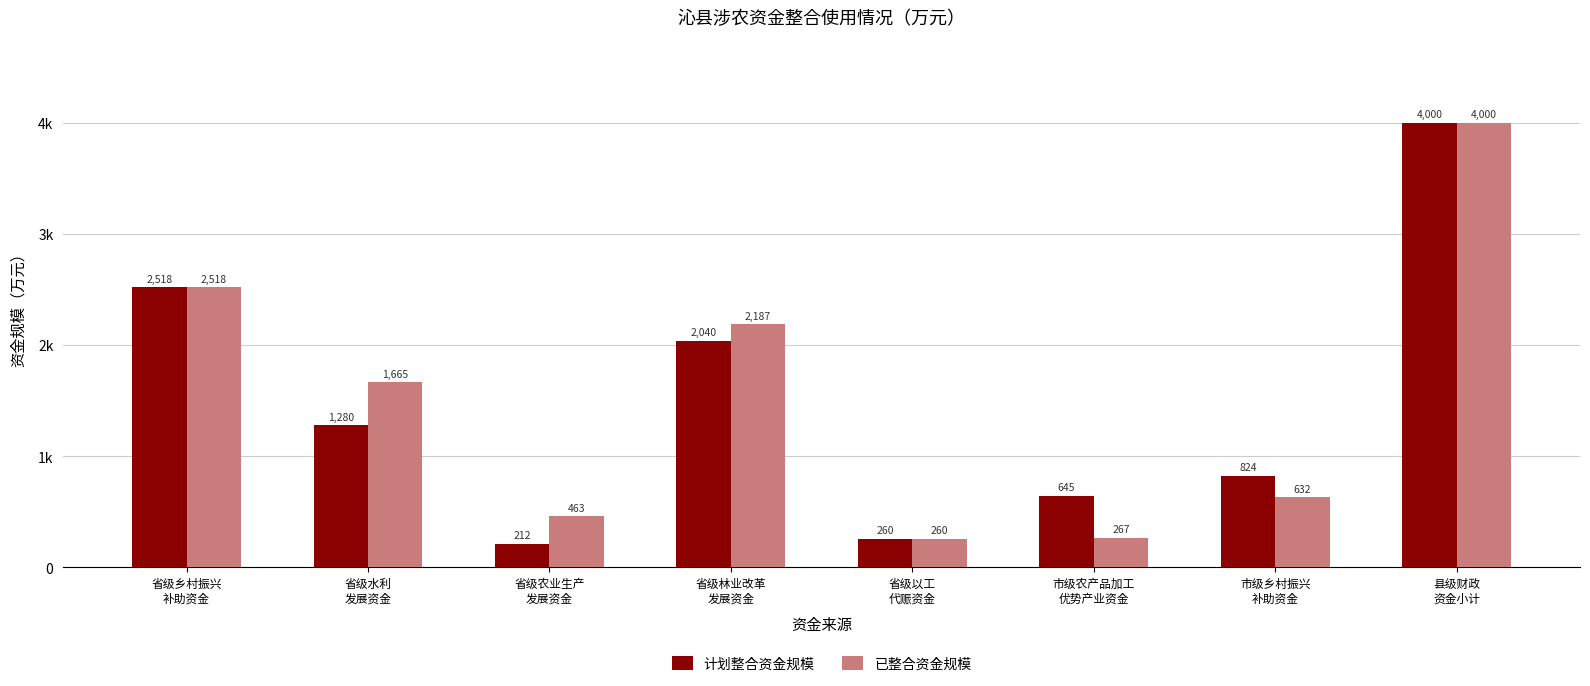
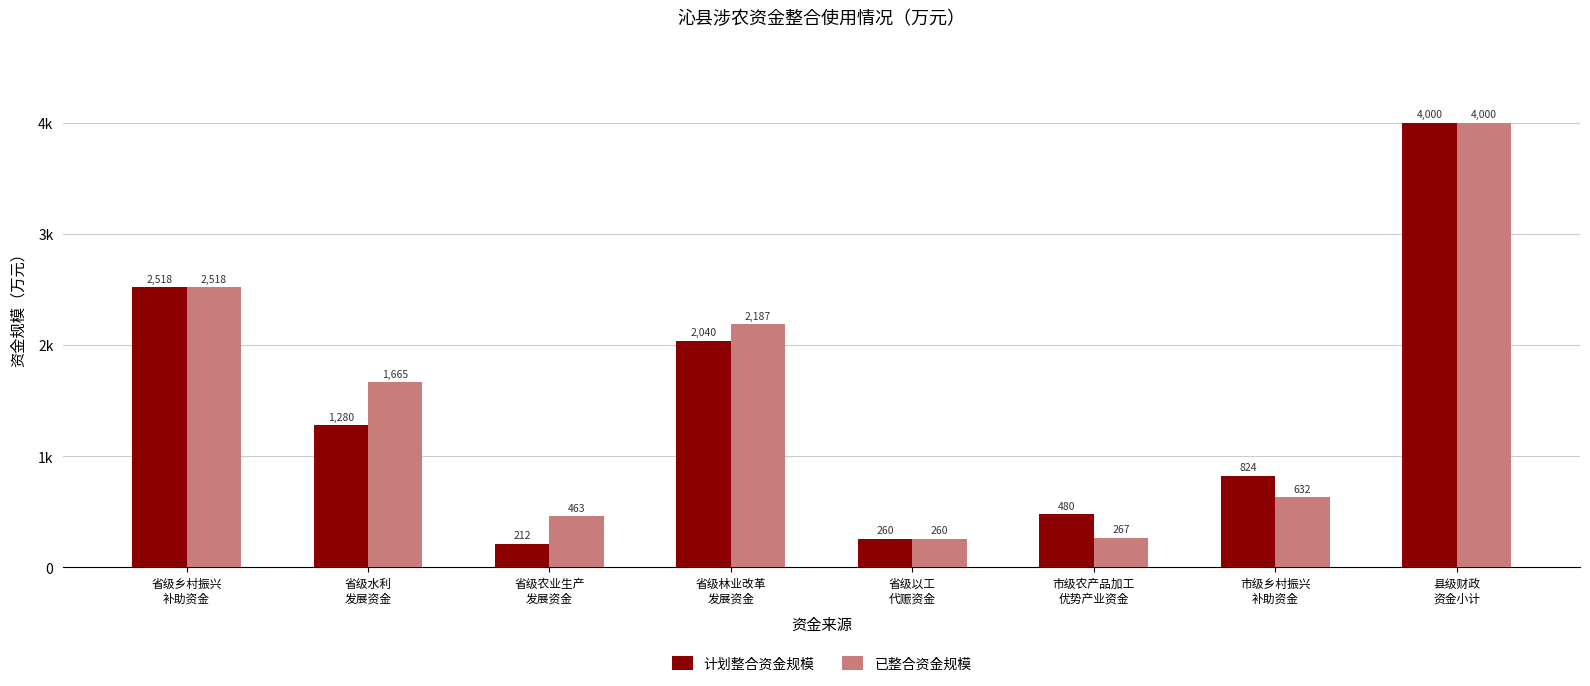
计划整合资金规模, 市级农产品加工 优势产业资金: 645 -> 480
